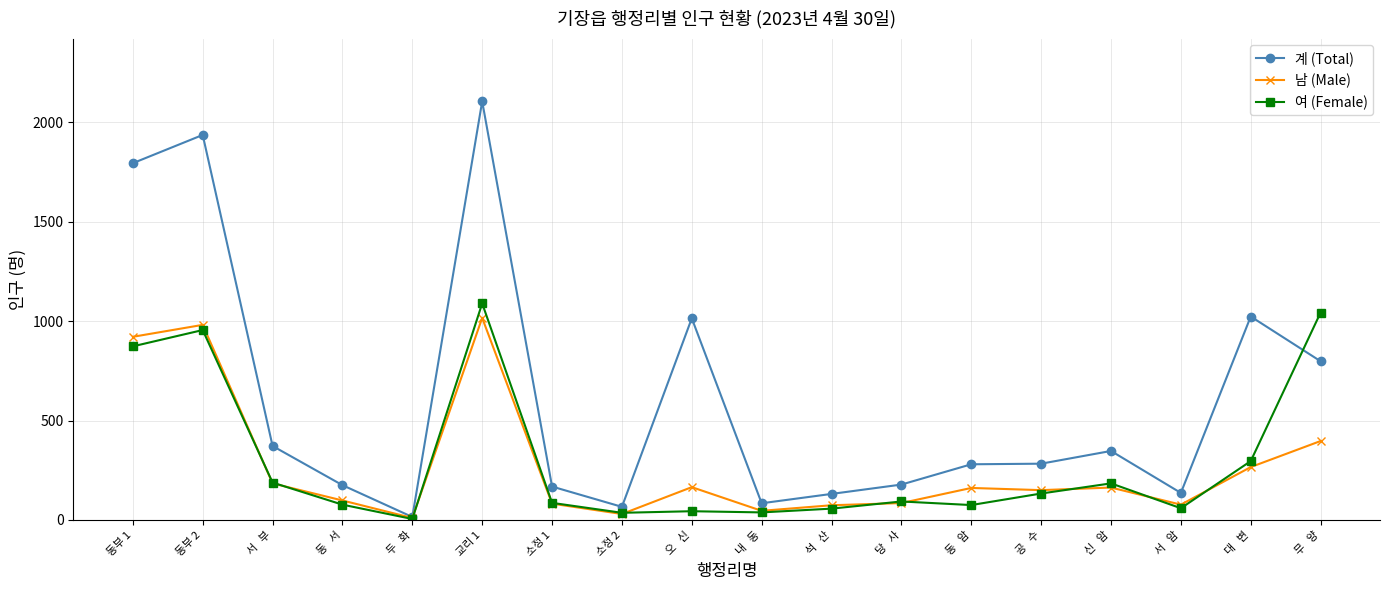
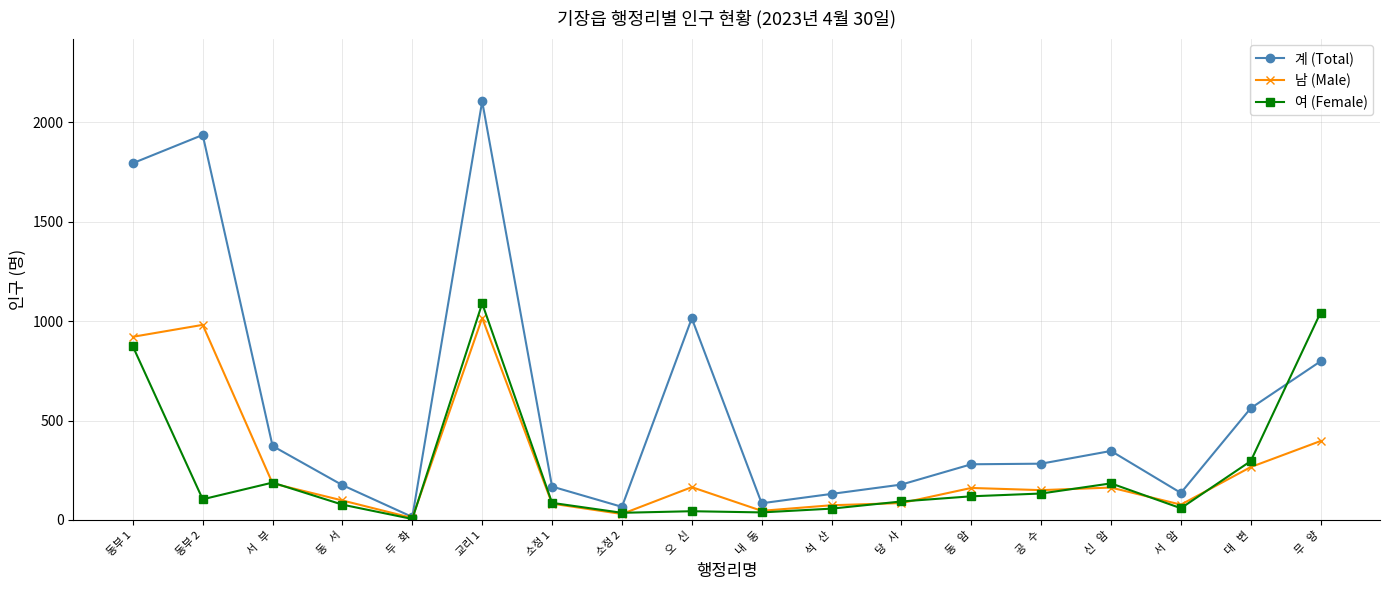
여 (Female), 동부 2: 960 -> 100
여 (Female), 동 암: 80 -> 120
계 (Total), 대 변: 1020 -> 560
